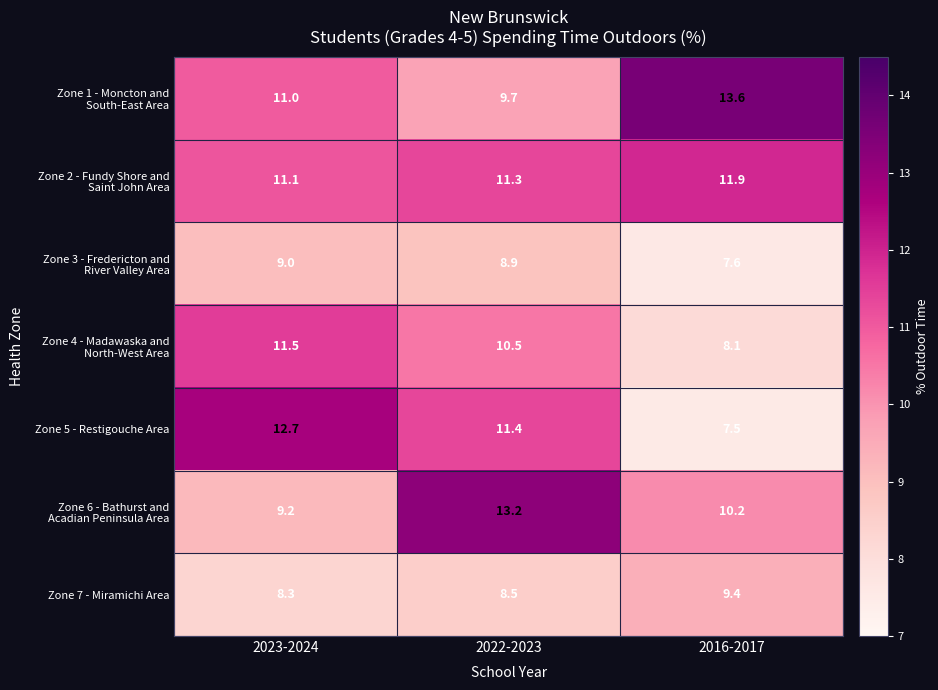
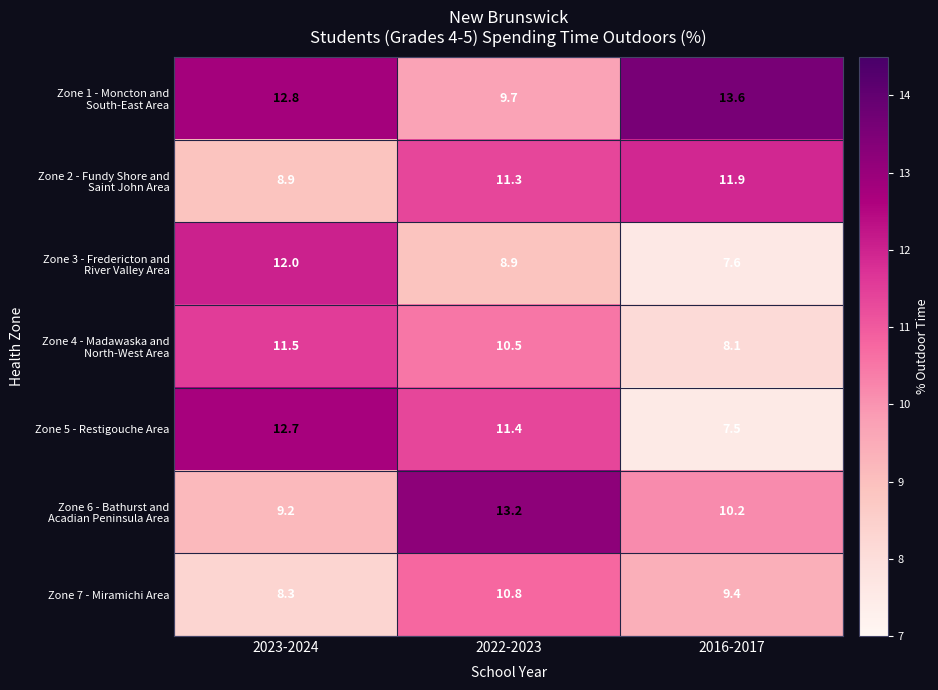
Zone 1 - Moncton and South-East Area, 2023-2024: 11.0 -> 12.8
Zone 2 - Fundy Shore and Saint John Area, 2023-2024: 11.1 -> 8.9
Zone 3 - Fredericton and River Valley Area, 2023-2024: 9.0 -> 12.0
Zone 7 - Miramichi Area, 2022-2023: 8.5 -> 10.8
